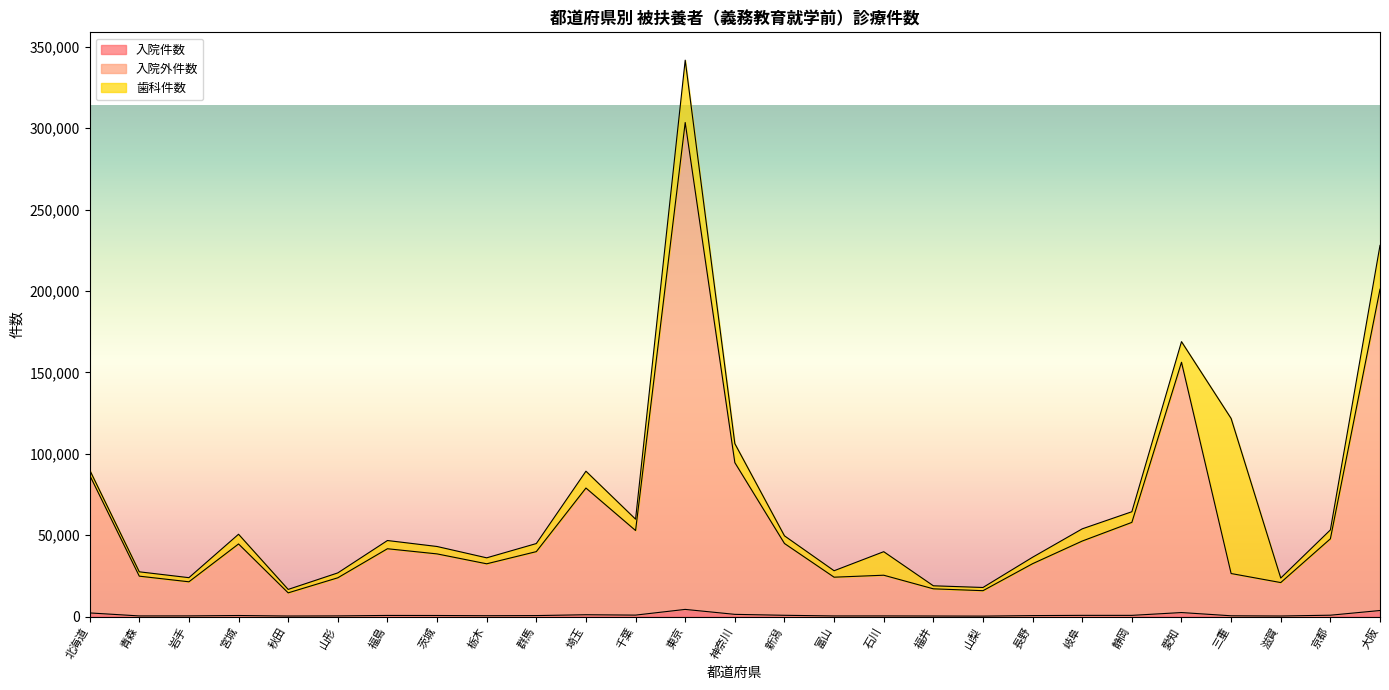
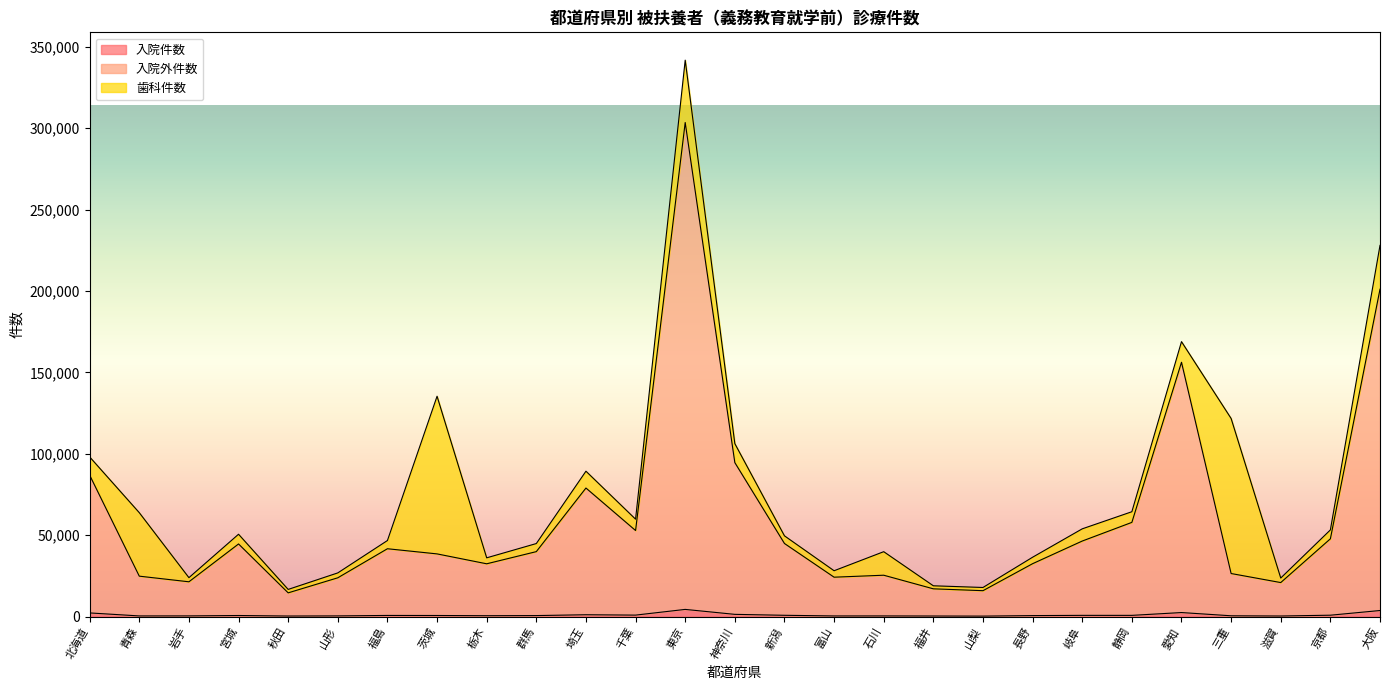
歯科件数, 北海道: 3,000 -> 11,000
歯科件数, 青森: 3,000 -> 39,000
歯科件数, 茨城: 5,000 -> 97,000
